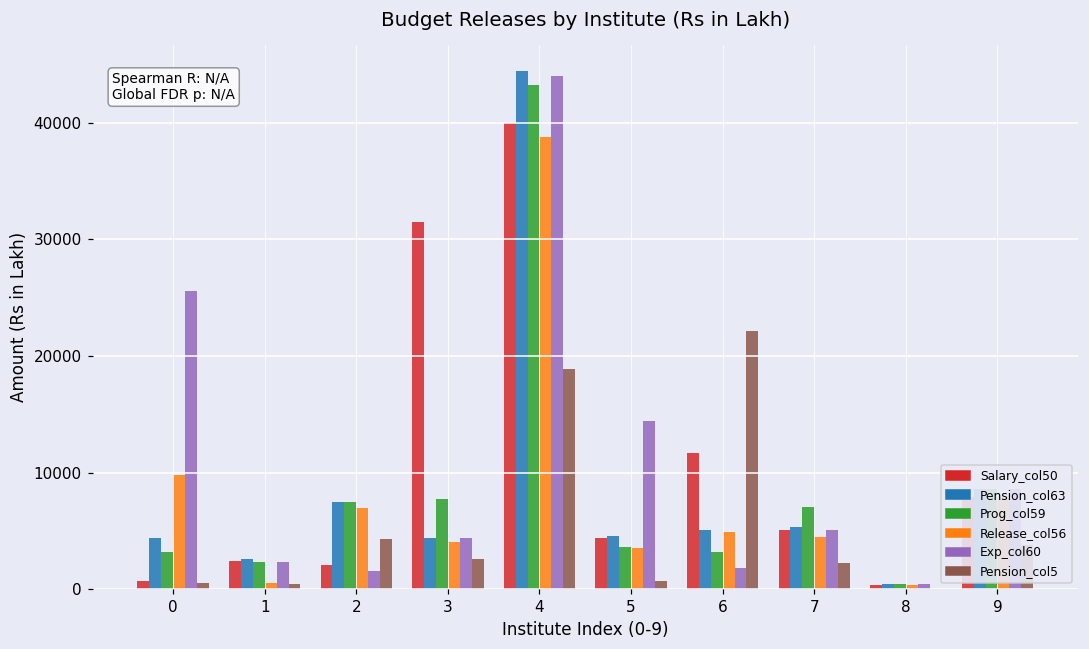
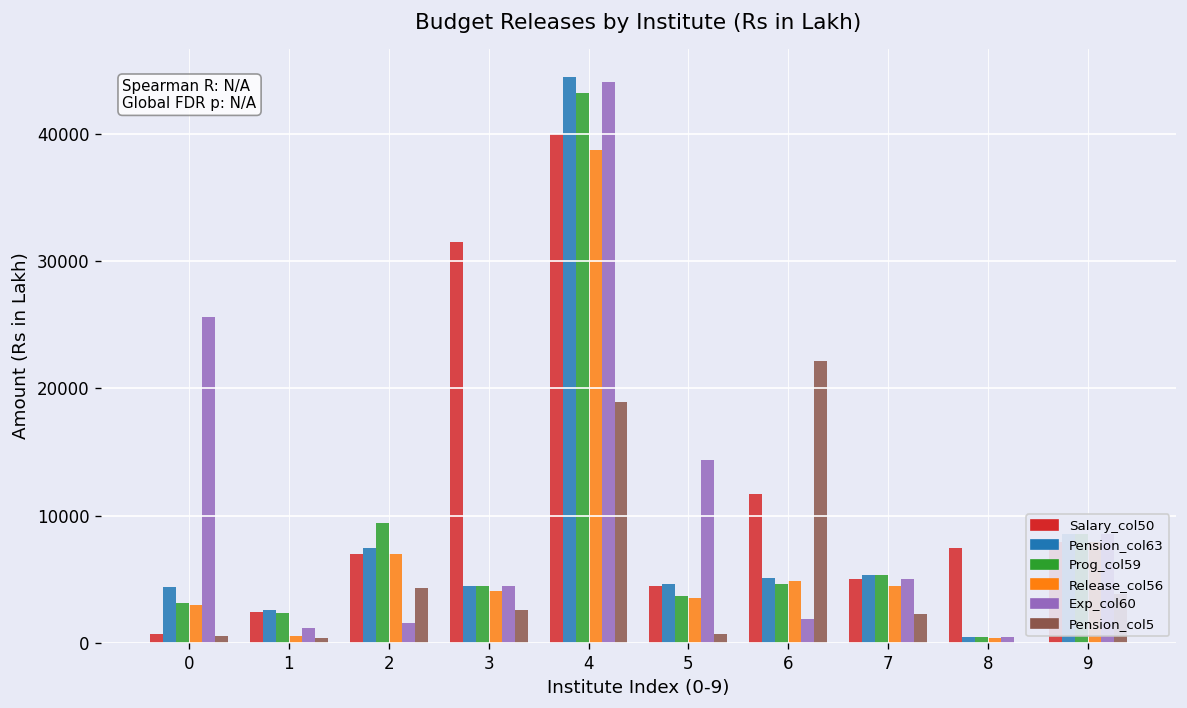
Release_col56, 0: 9800 -> 3000
Exp_col60, 1: 2300 -> 1200
Salary_col50, 2: 2100 -> 6900
Prog_col59, 2: 7400 -> 9400
Prog_col59, 3: 7700 -> 4400
Prog_col59, 6: 3200 -> 4600
Prog_col59, 7: 7000 -> 5300
Salary_col50, 8: 400 -> 7500
